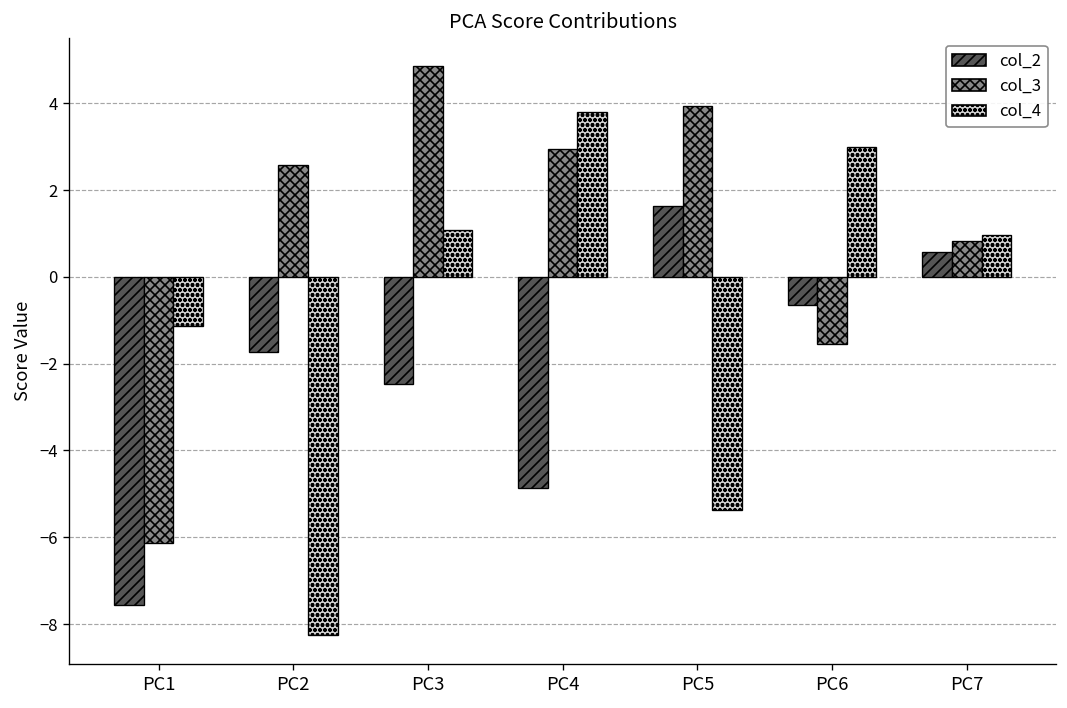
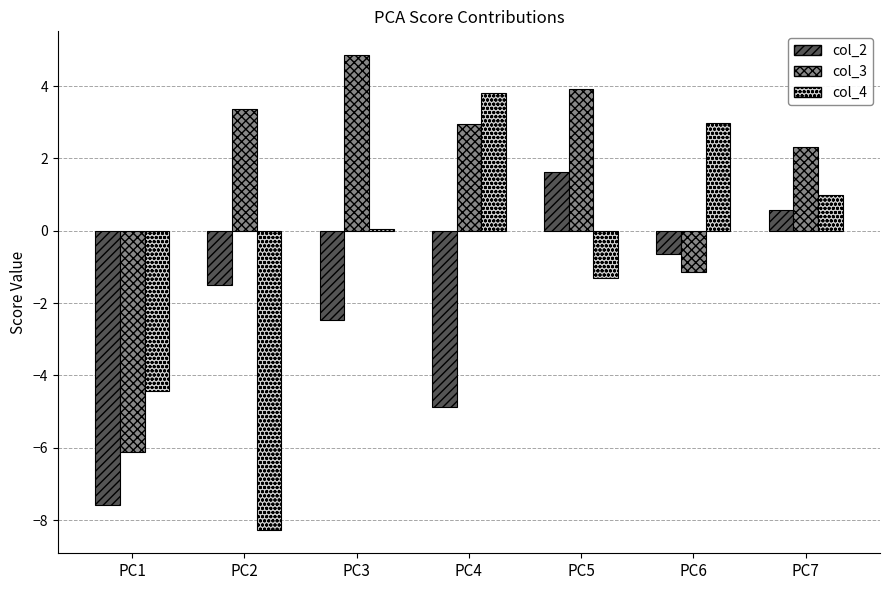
col_4, PC1: -1.1 -> -4.4
col_2, PC2: -1.7 -> -1.5
col_3, PC2: 2.6 -> 3.4
col_4, PC3: 1.1 -> 0.0
col_4, PC5: -5.4 -> -1.3
col_3, PC6: -1.6 -> -1.1
col_3, PC7: 0.8 -> 2.3
